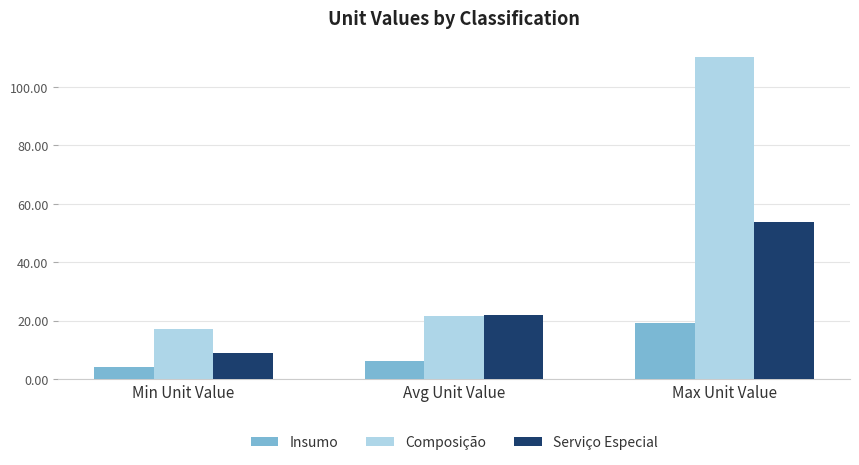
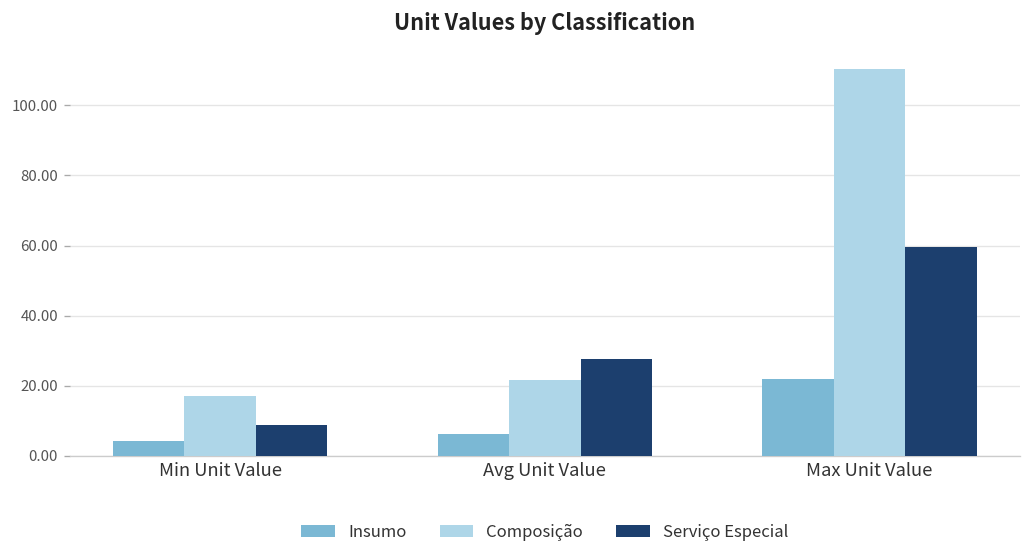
Serviço Especial, Avg Unit Value: 22 -> 28
Insumo, Max Unit Value: 19 -> 22
Serviço Especial, Max Unit Value: 54 -> 60
